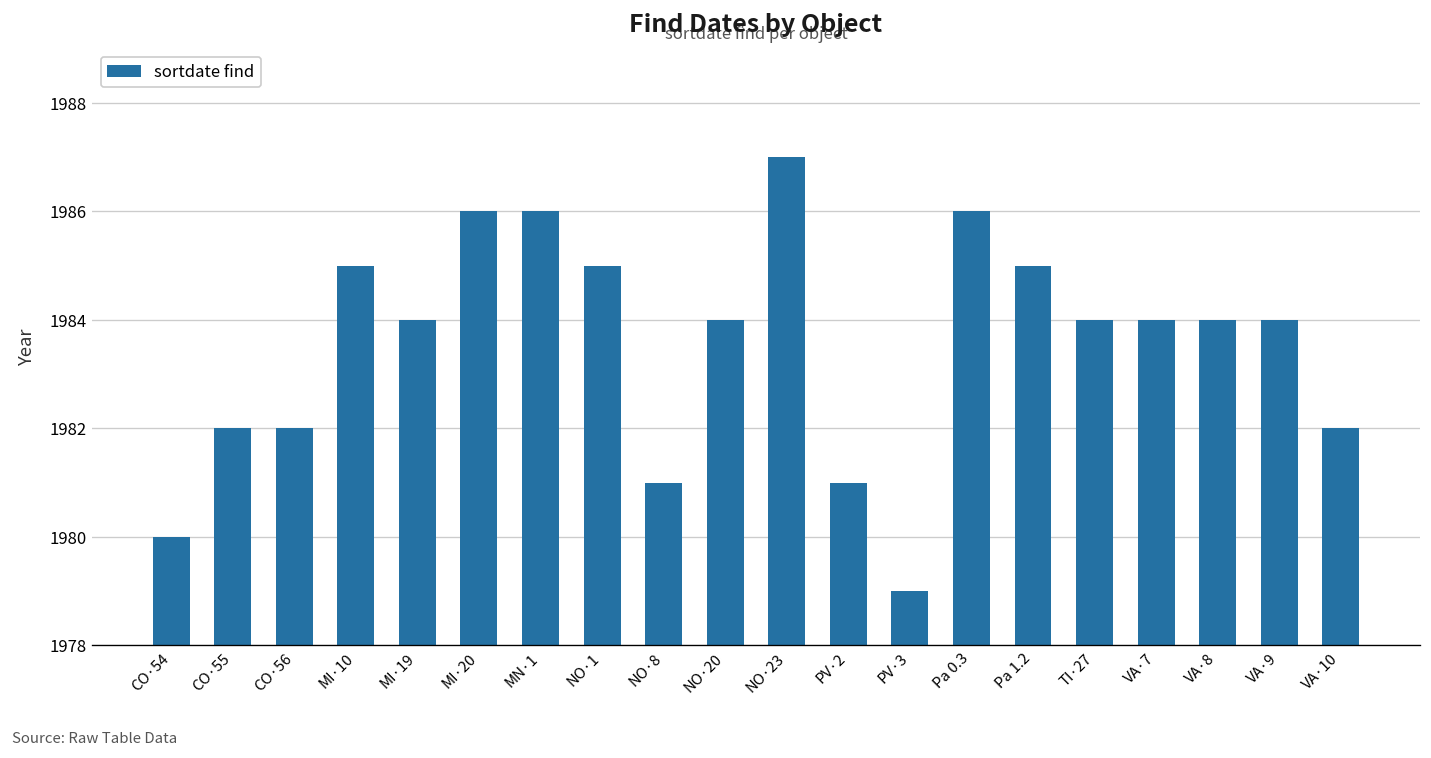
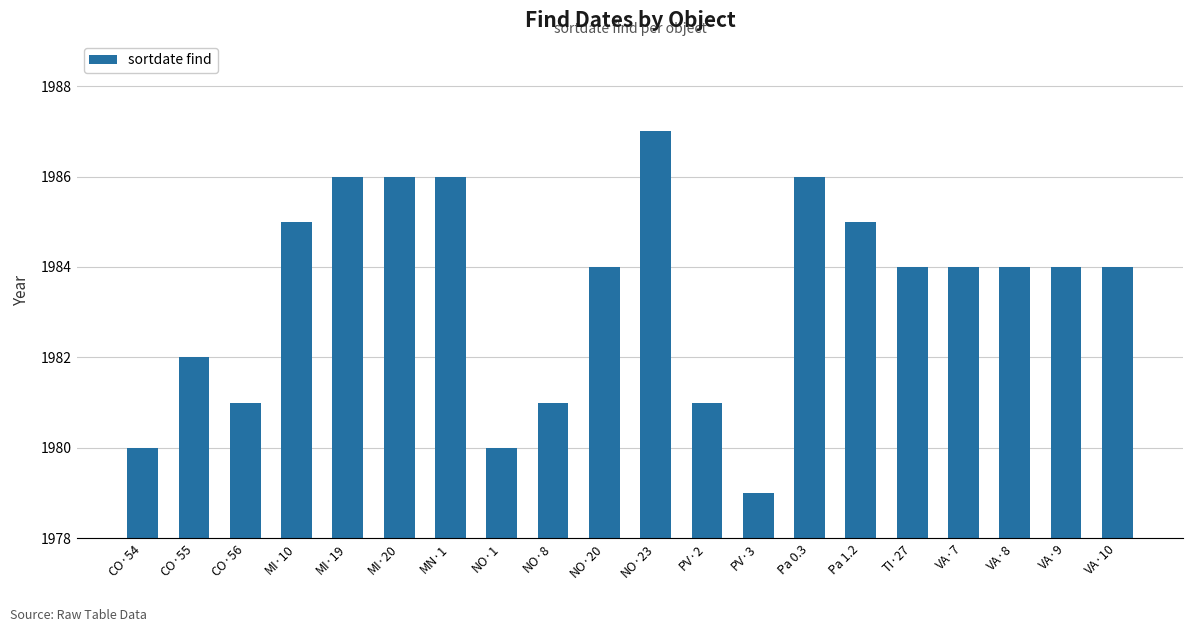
CO·56: 1982 -> 1981
MI·19: 1984 -> 1986
NO·1: 1985 -> 1980
VA·10: 1982 -> 1984
